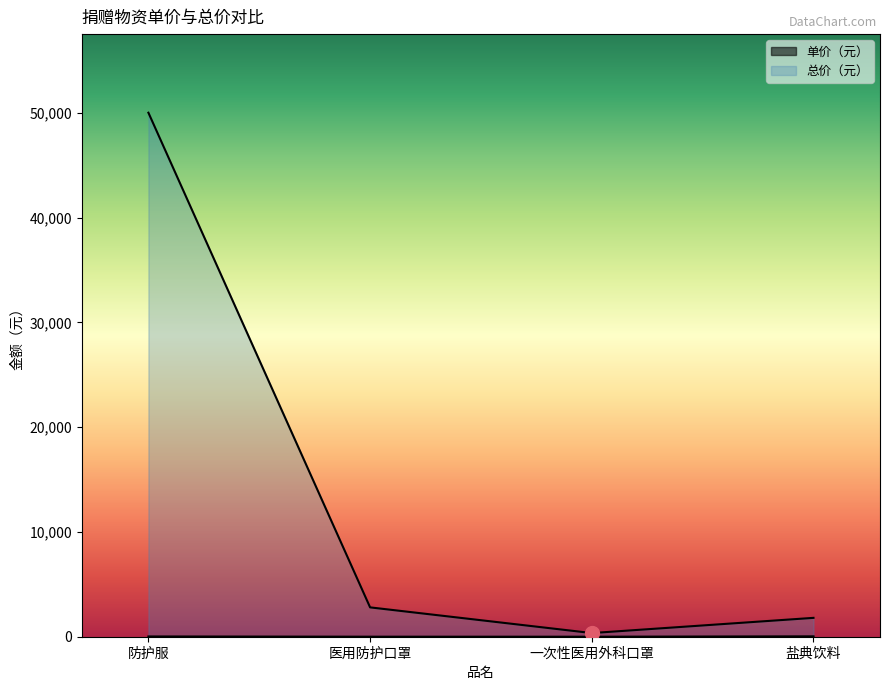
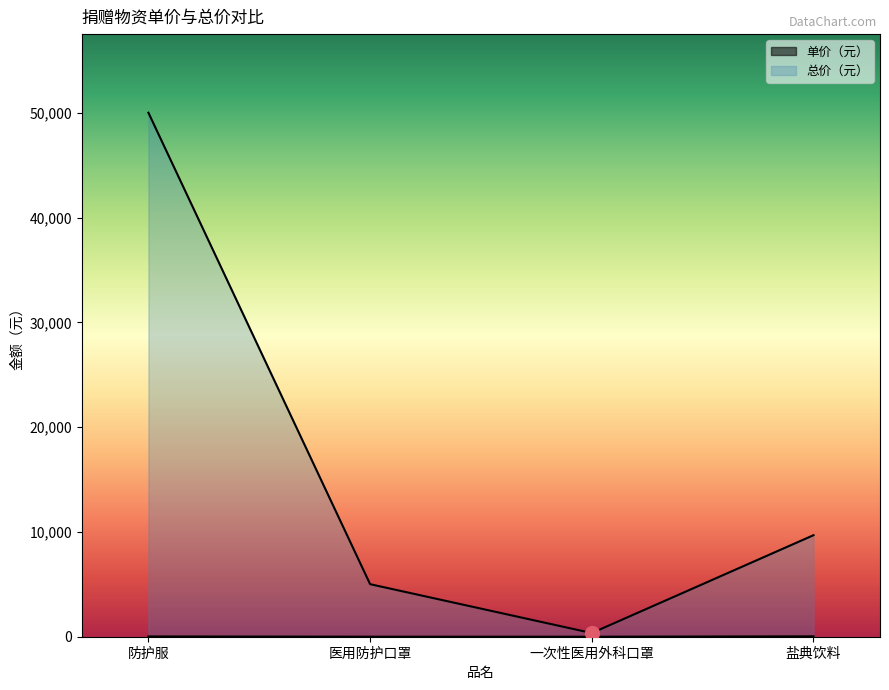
总价（元）, 医用防护口罩: 2,800 -> 5,000
总价（元）, 盐典饮料: 1,800 -> 9,700
